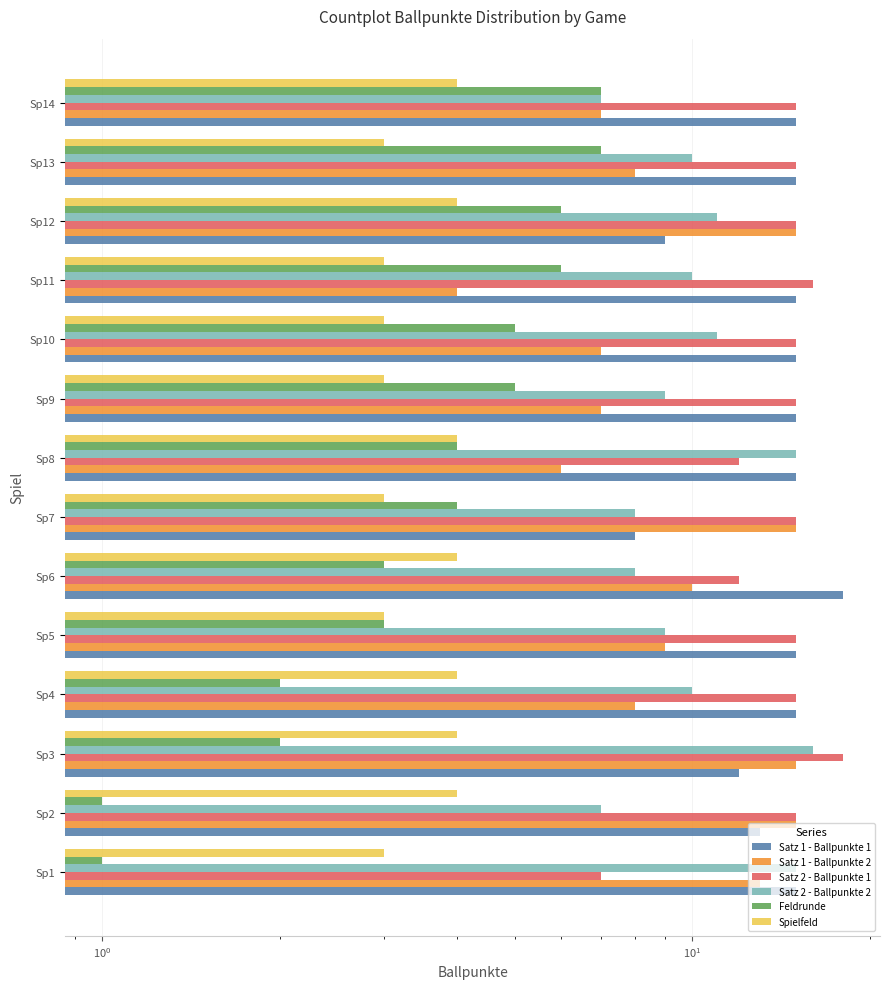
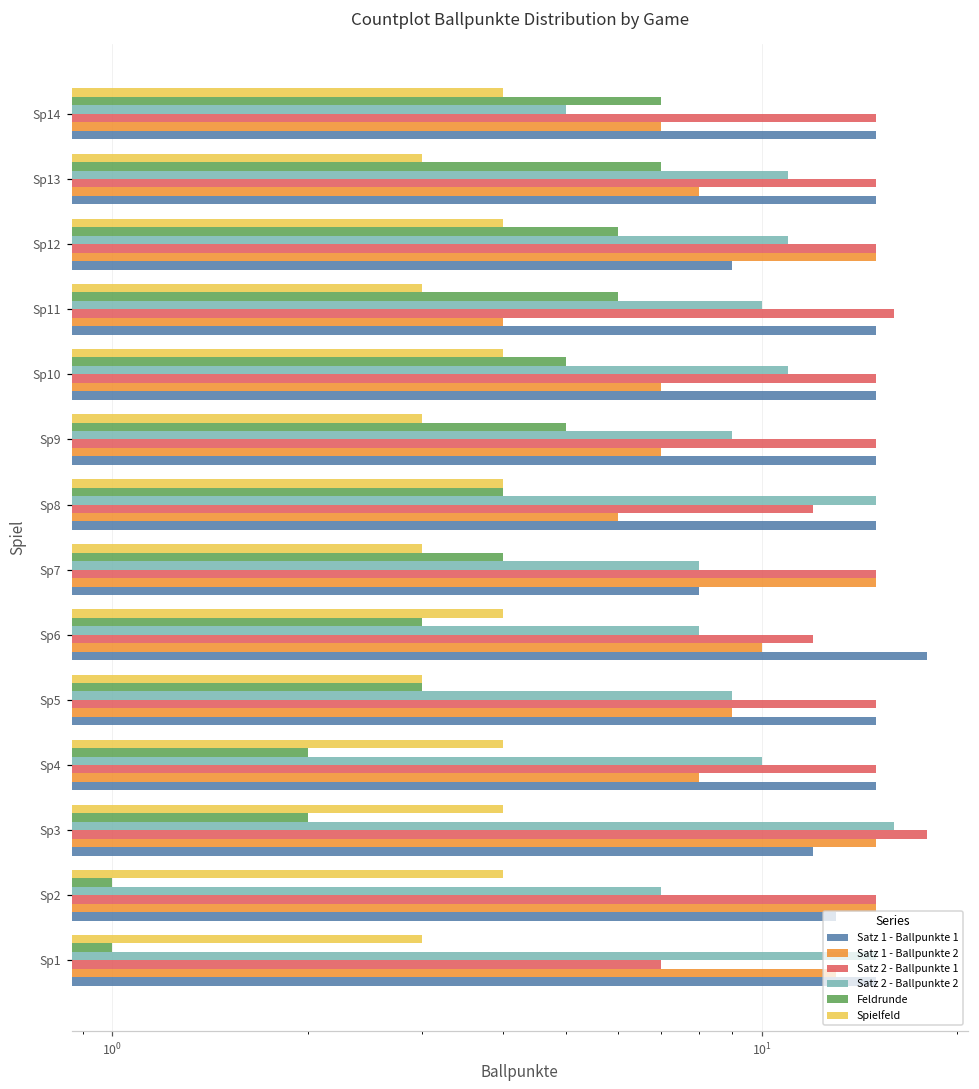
Satz 2 - Ballpunkte 2, Sp14: 7 -> 5
Satz 2 - Ballpunkte 2, Sp13: 10 -> 11
Spielfeld, Sp10: 3 -> 4
